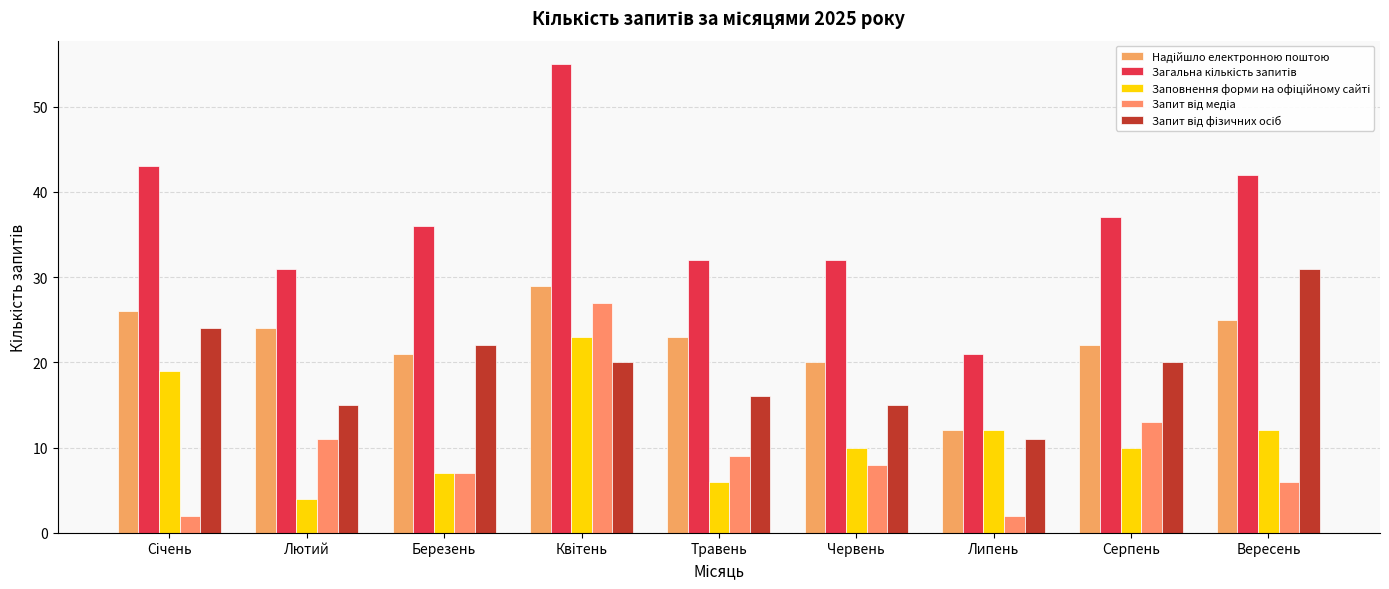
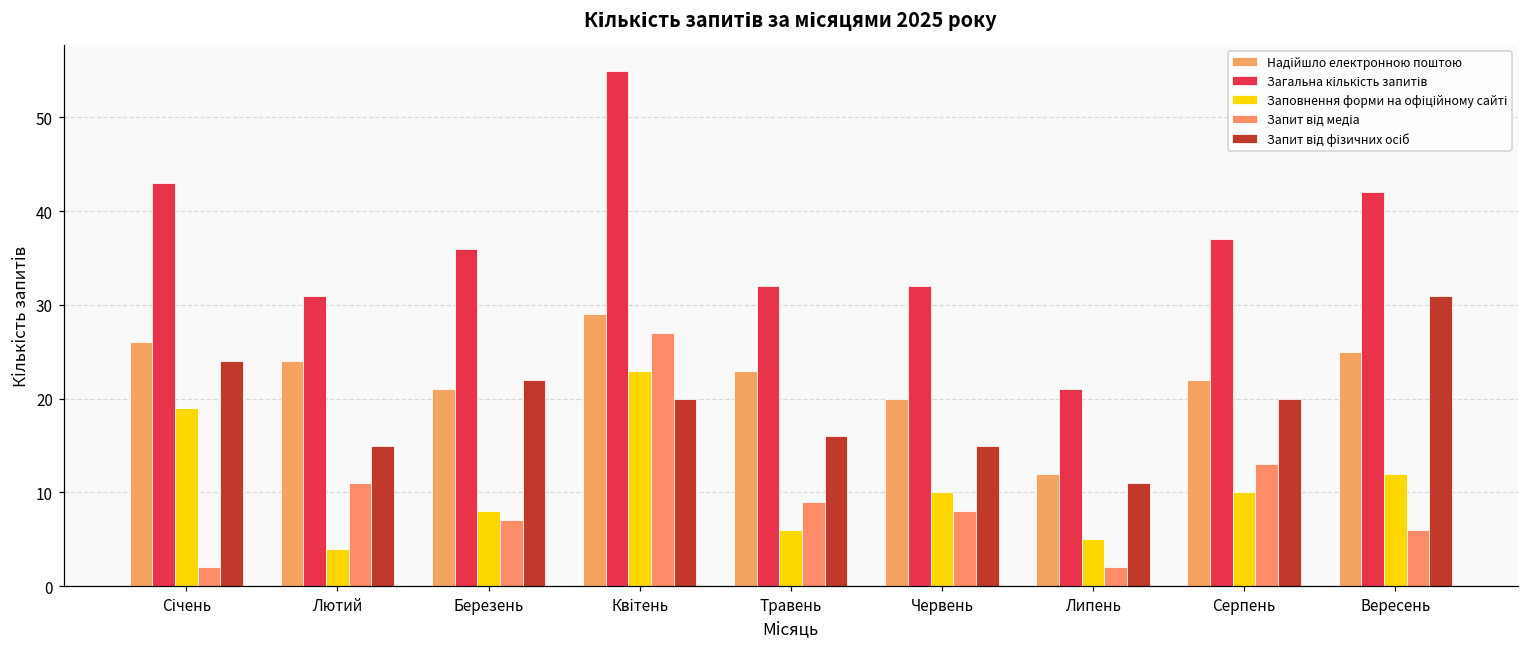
Заповнення форми на офіційному сайті, Березень: 7 -> 8
Заповнення форми на офіційному сайті, Липень: 12 -> 5
